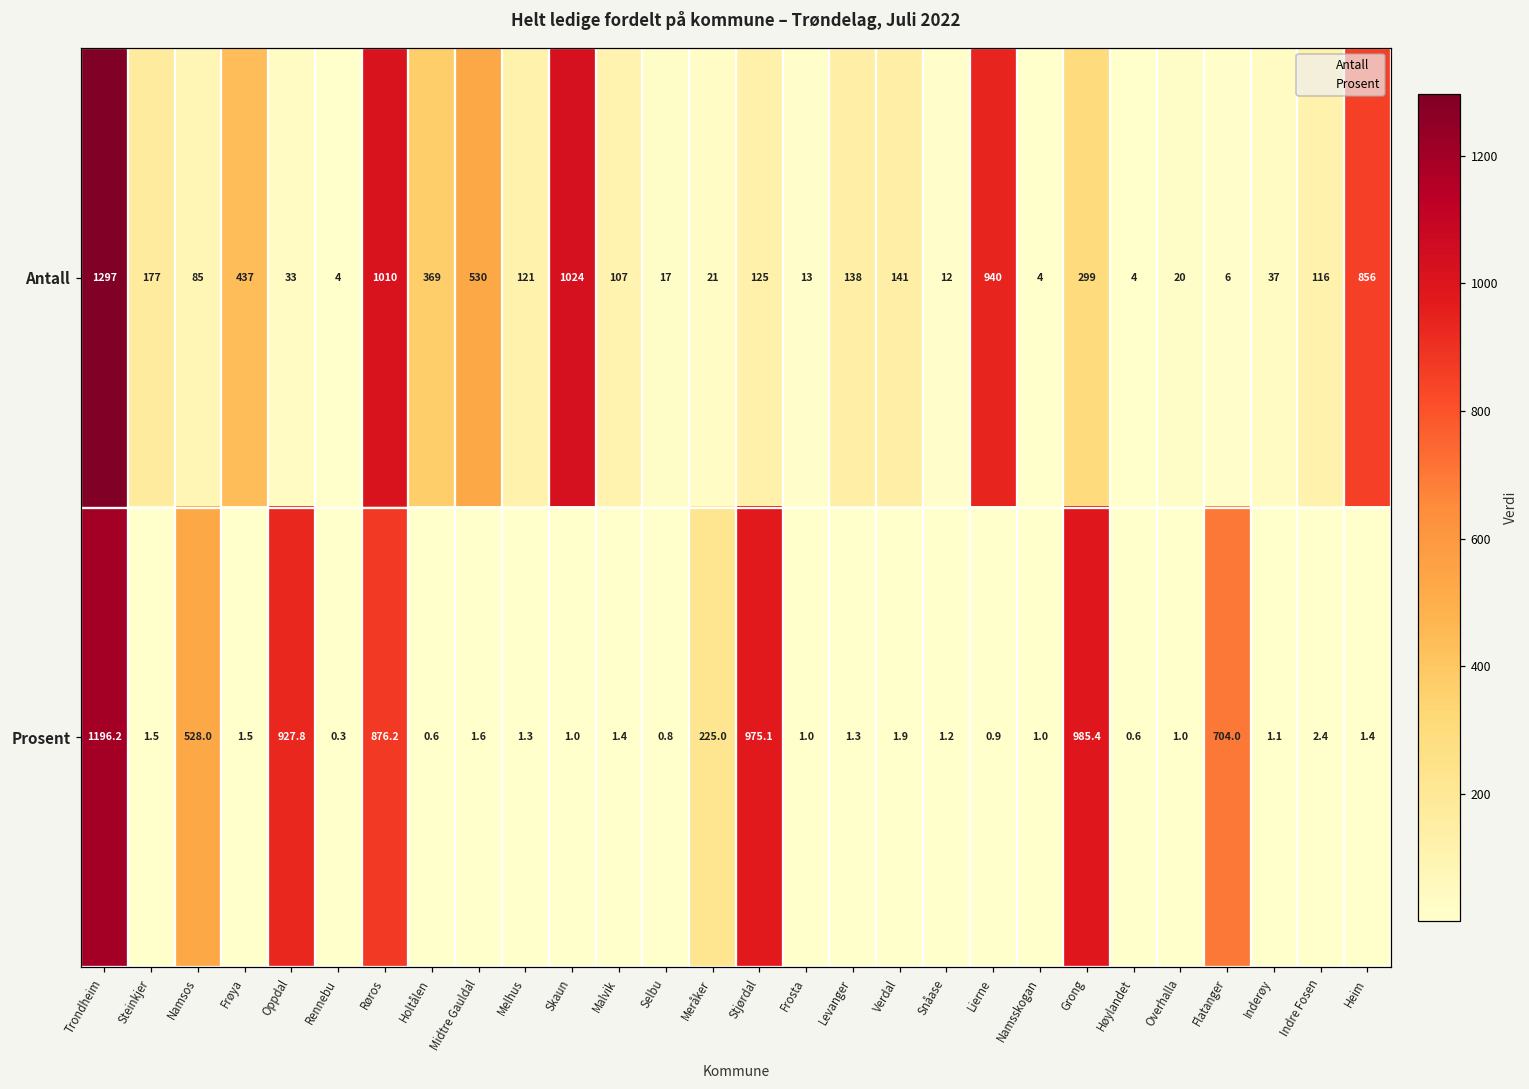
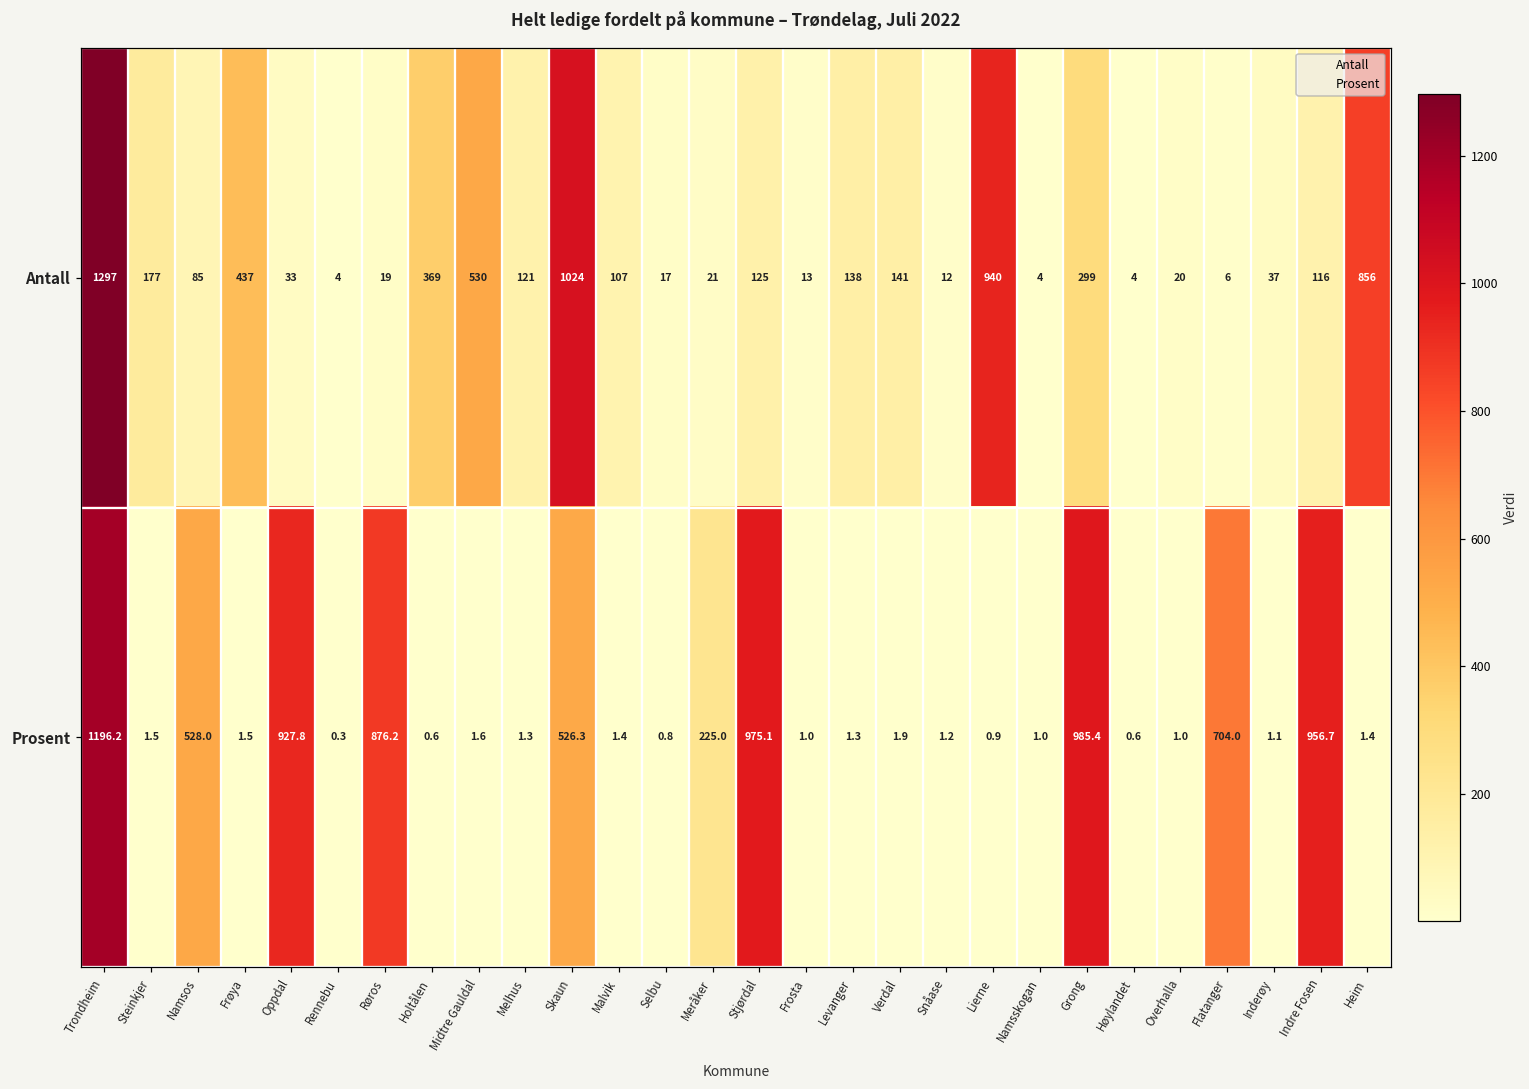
Antall, Røros: 1010 -> 19
Prosent, Skaun: 1.0 -> 526.3
Prosent, Indre Fosen: 2.4 -> 956.7
